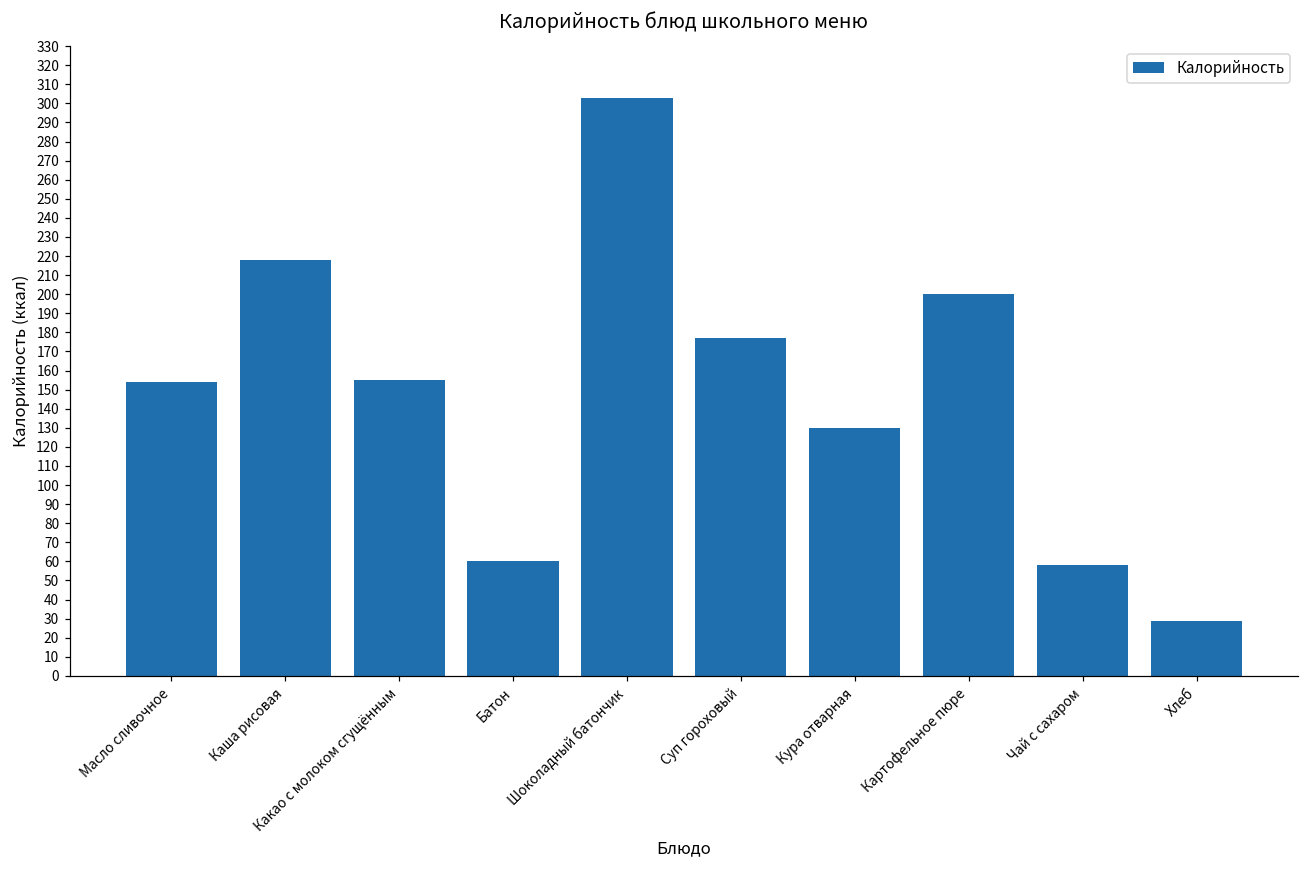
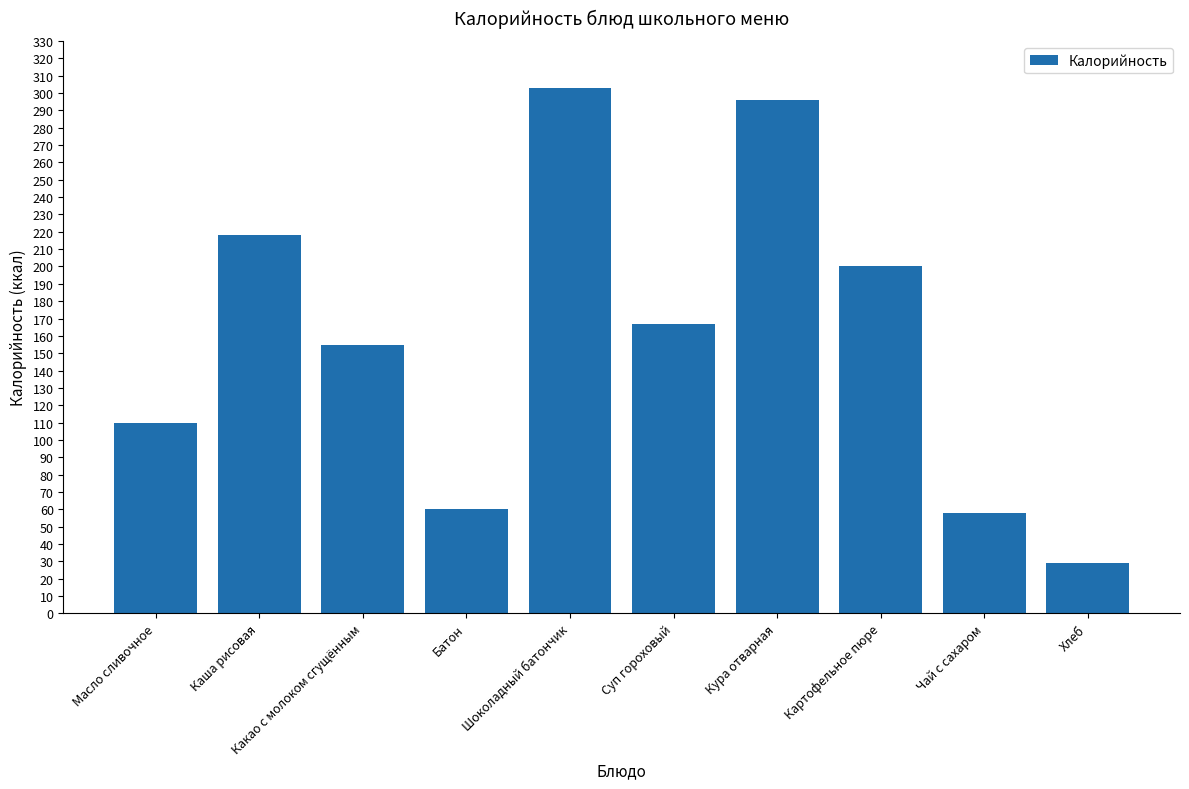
Масло сливочное: 154 -> 110
Суп гороховый: 177 -> 167
Кура отварная: 130 -> 296
